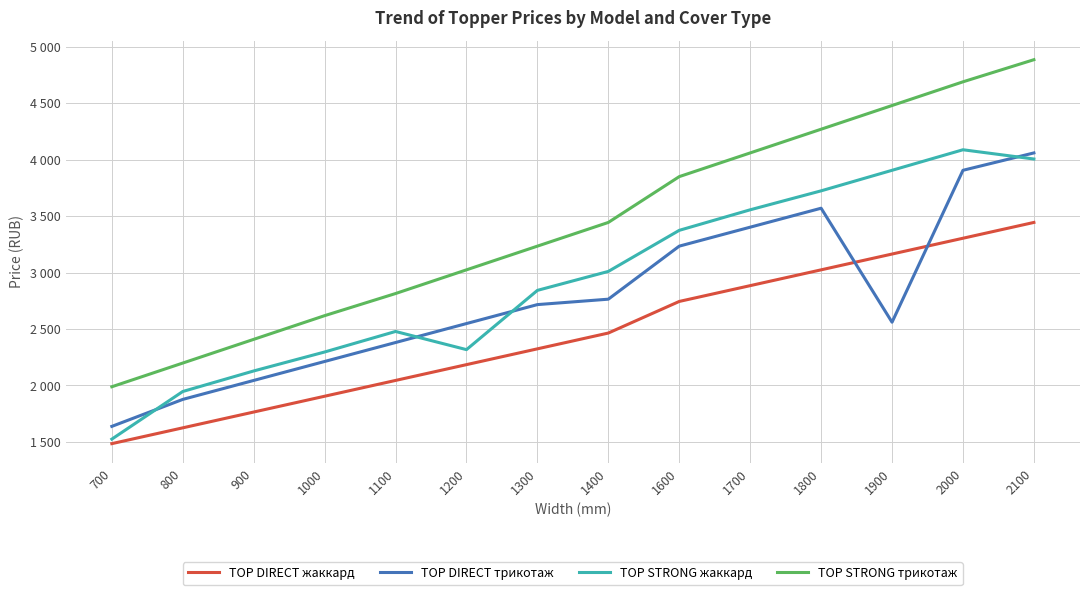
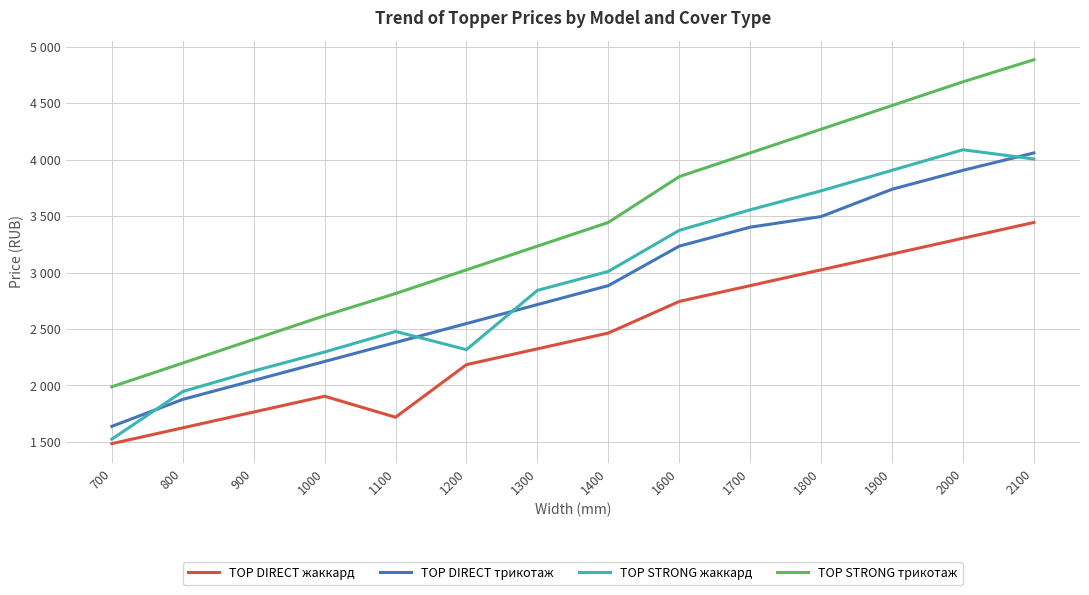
TOP DIRECT жаккард, 1100: 2040 -> 1720
TOP DIRECT трикотаж, 1400: 2760 -> 2880
TOP DIRECT трикотаж, 1800: 3570 -> 3500
TOP DIRECT трикотаж, 1900: 2560 -> 3740
